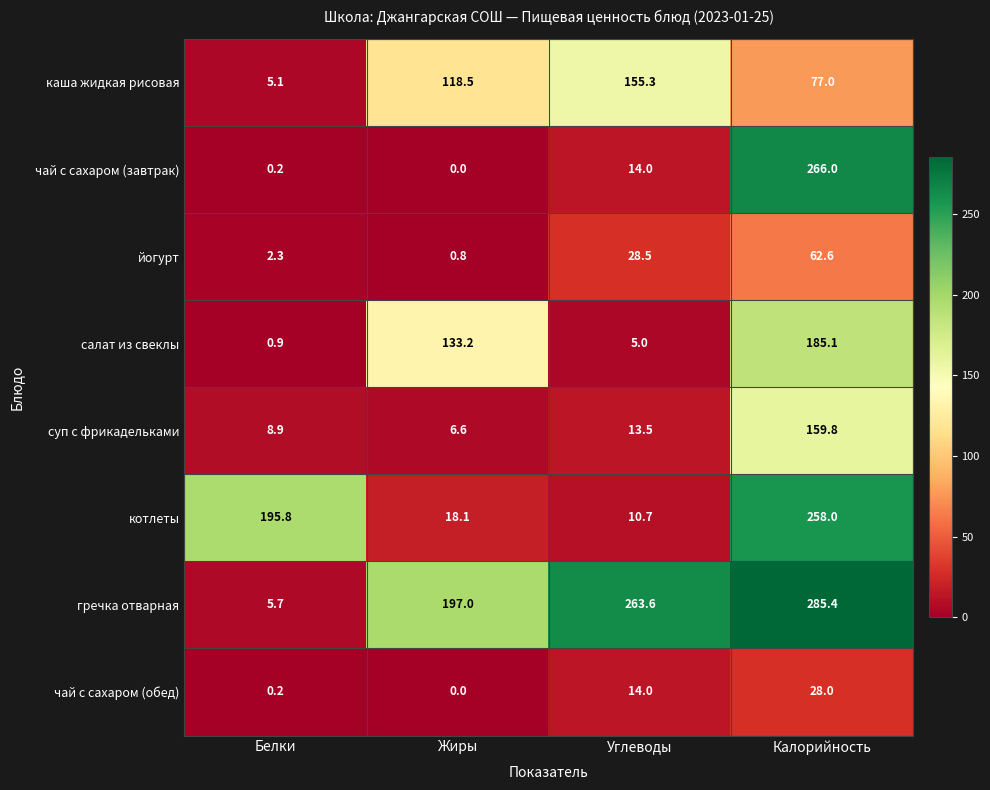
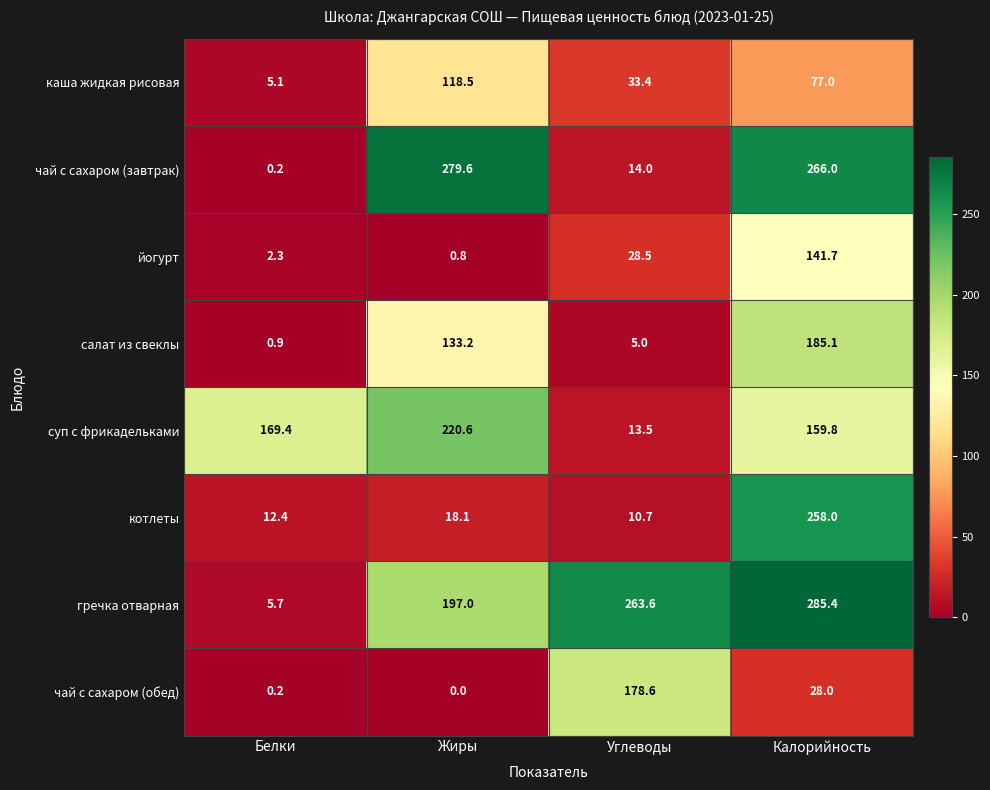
каша жидкая рисовая, Углеводы: 155.3 -> 33.4
чай с сахаром (завтрак), Жиры: 0.0 -> 279.6
йогурт, Калорийность: 62.6 -> 141.7
суп с фрикадельками, Белки: 8.9 -> 169.4
суп с фрикадельками, Жиры: 6.6 -> 220.6
котлеты, Белки: 195.8 -> 12.4
чай с сахаром (обед), Углеводы: 14.0 -> 178.6
